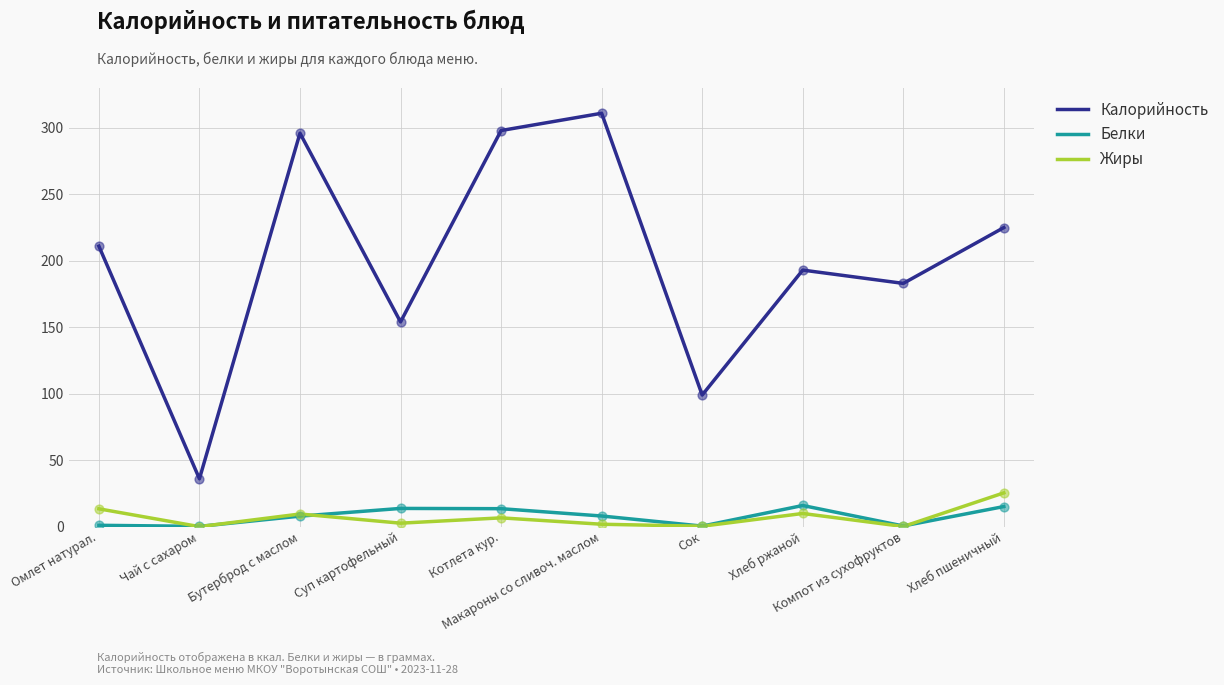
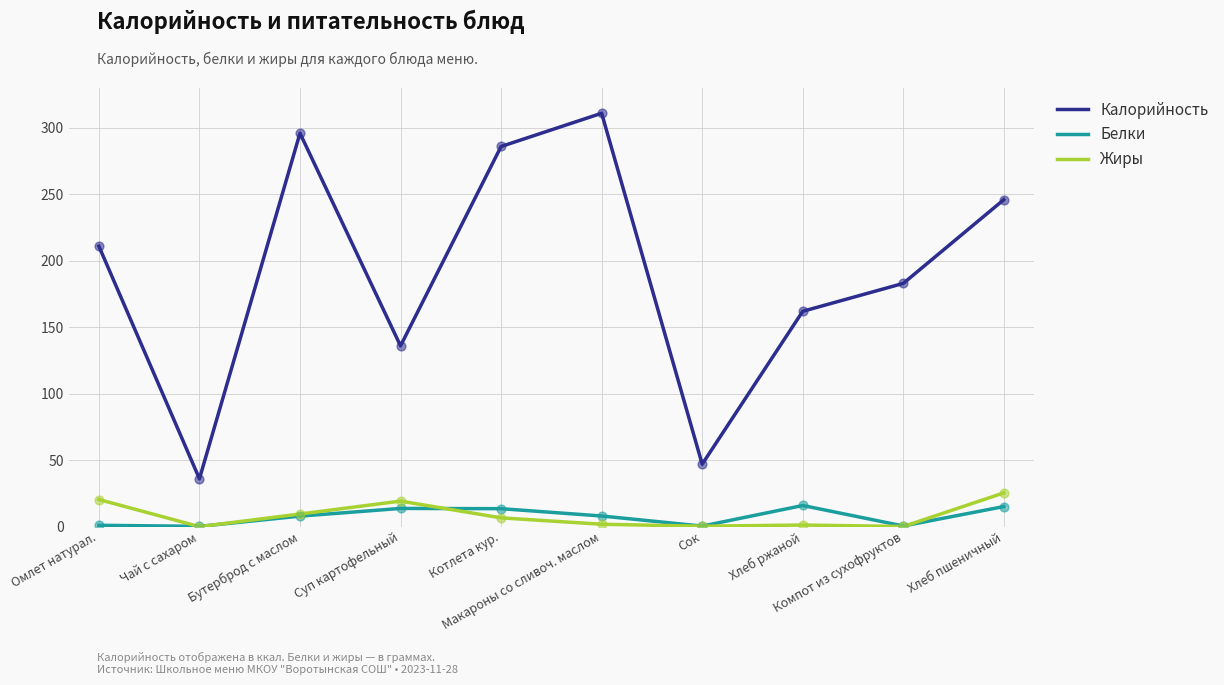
Жиры, Омлет натурал.: 13 -> 20
Калорийность, Суп картофельный: 154 -> 136
Жиры, Суп картофельный: 3 -> 19
Калорийность, Котлета кур.: 298 -> 286
Калорийность, Сок: 99 -> 47
Калорийность, Хлеб ржаной: 193 -> 162
Жиры, Хлеб ржаной: 10 -> 1
Калорийность, Хлеб пшеничный: 225 -> 246
